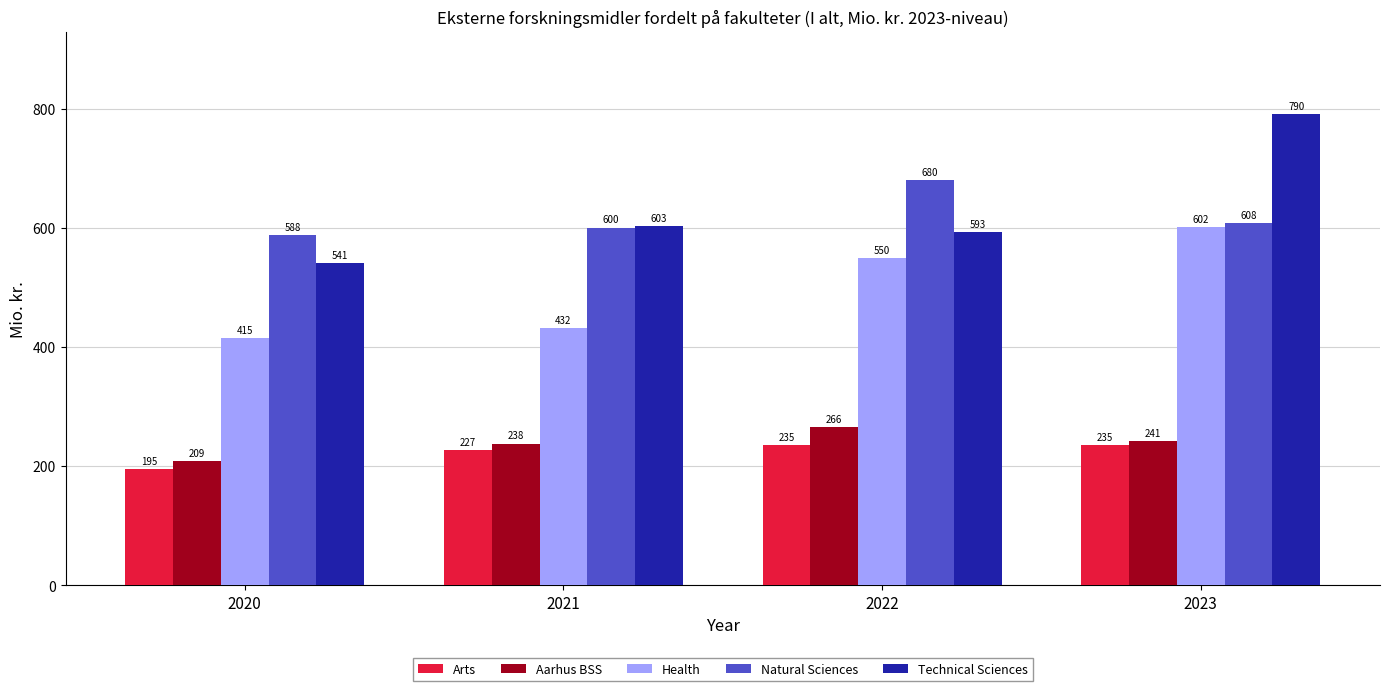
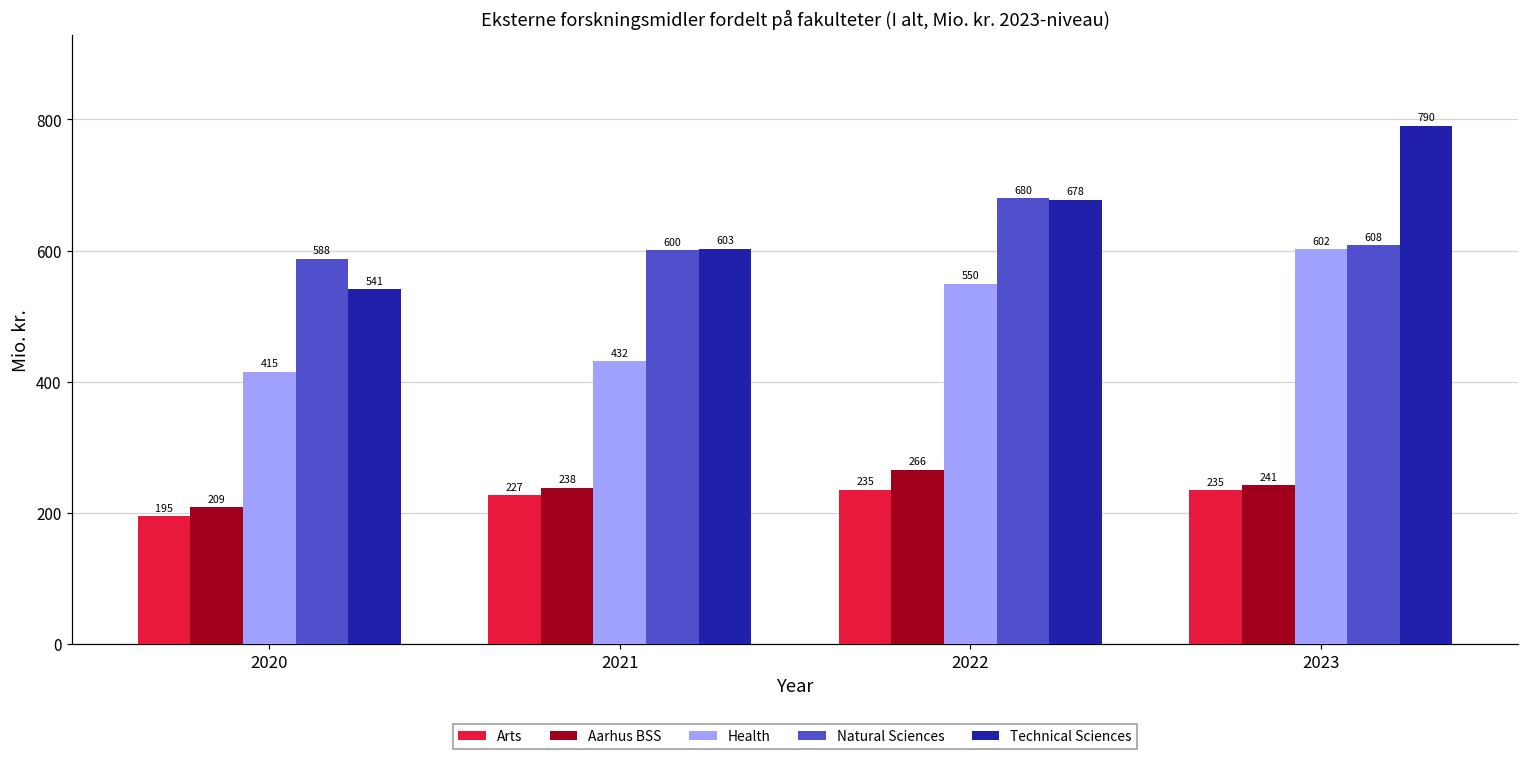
Technical Sciences, 2022: 593 -> 678
